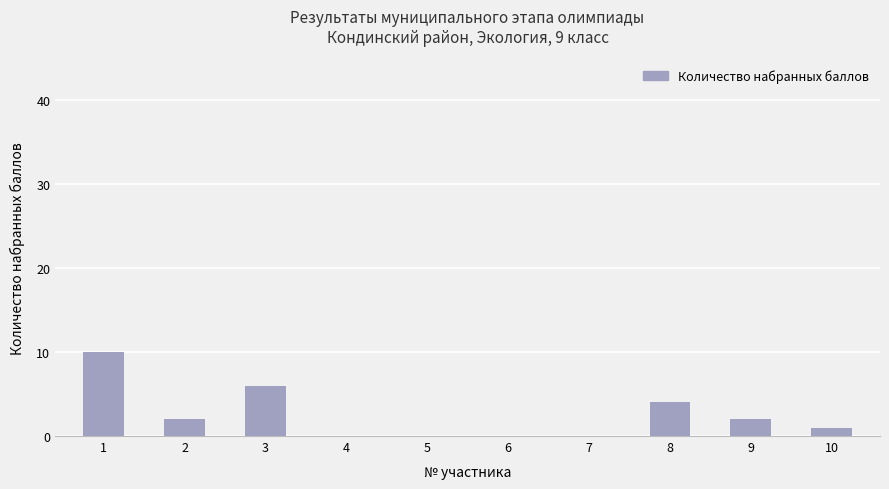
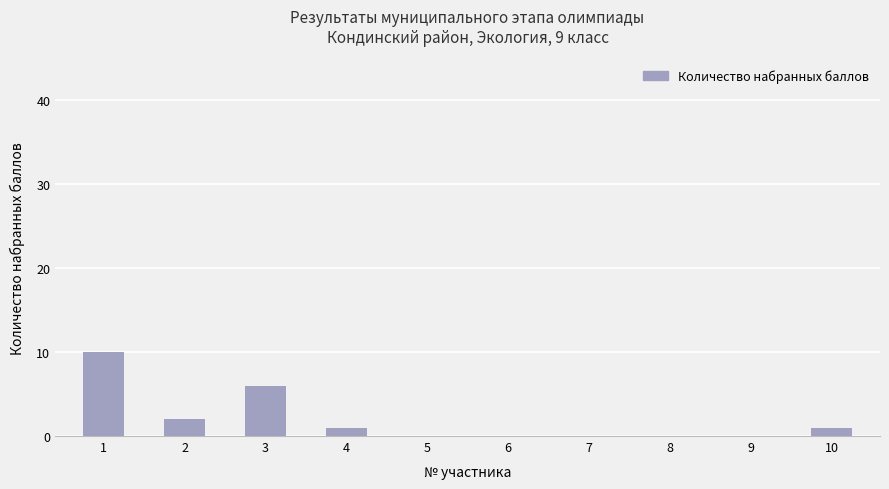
4: 0 -> 1
8: 4 -> 0
9: 2 -> 0
